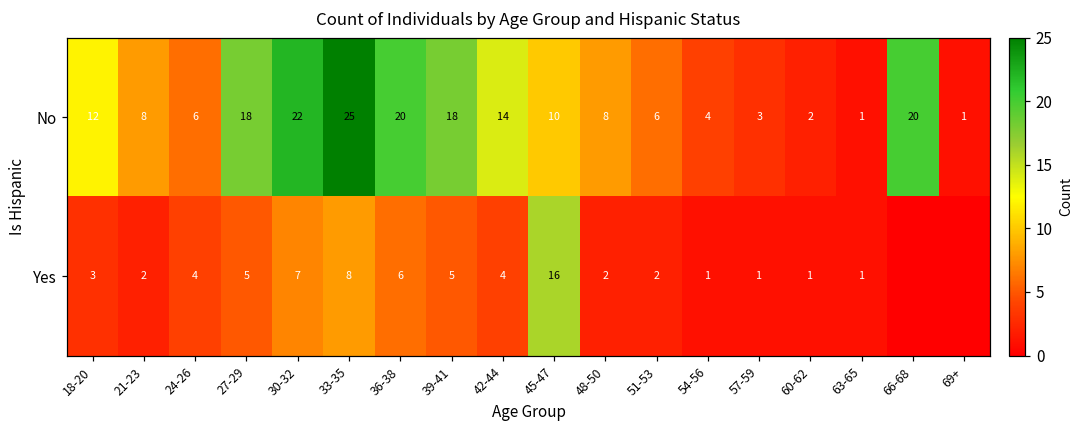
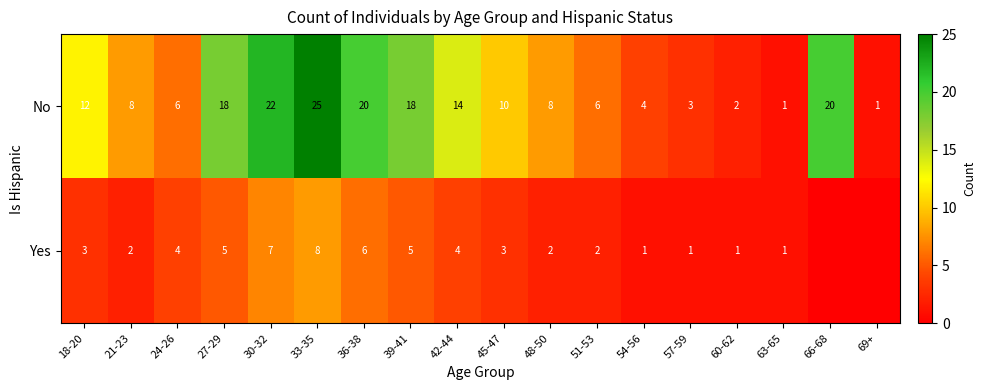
Yes, 45-47: 16 -> 3
